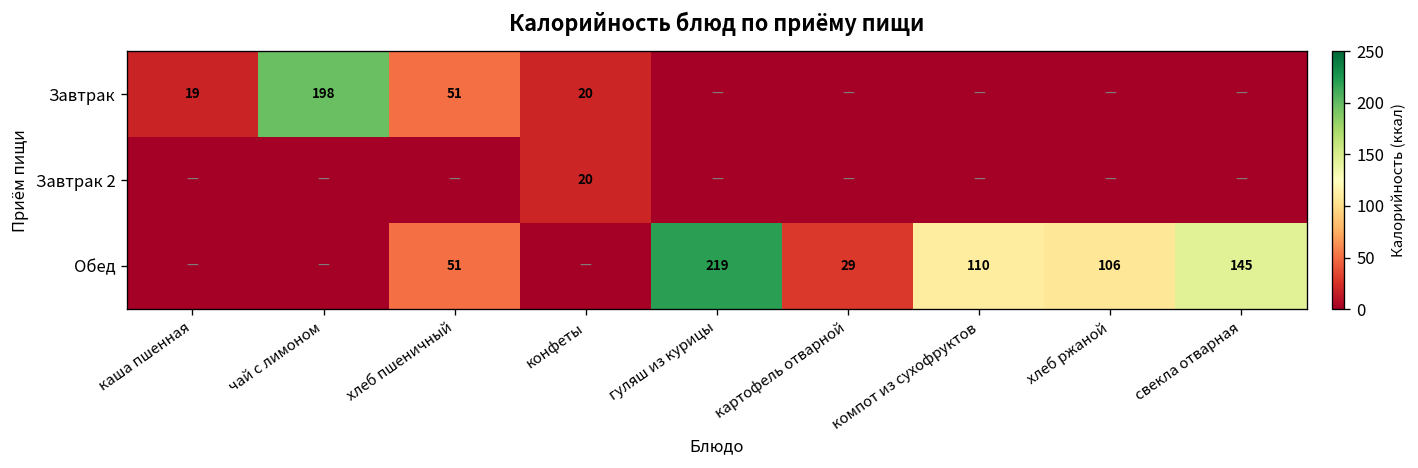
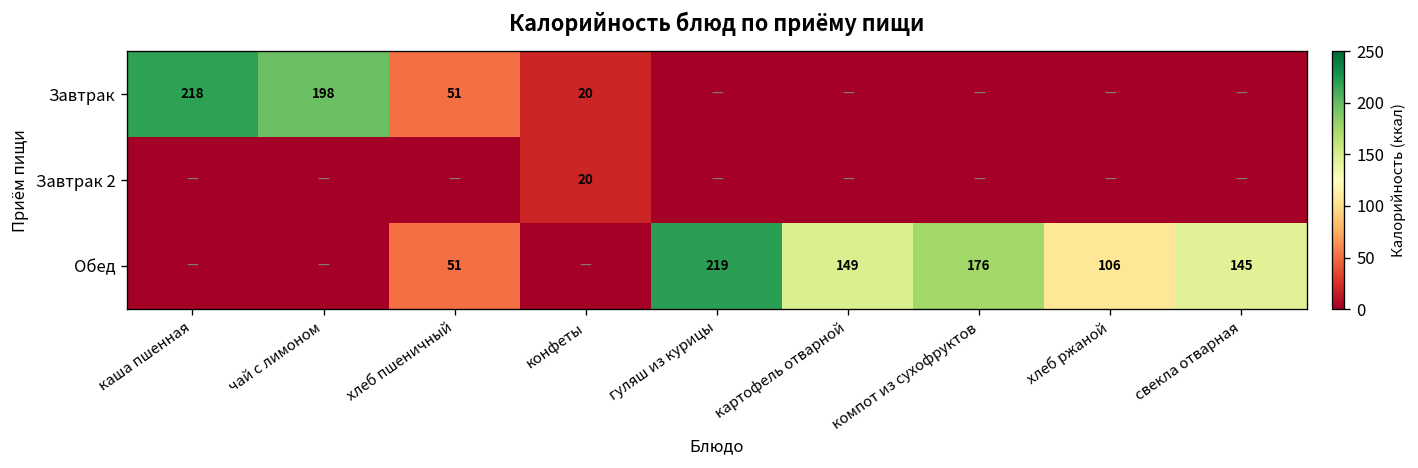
Завтрак, каша пшенная: 19 -> 218
Обед, картофель отварной: 29 -> 149
Обед, компот из сухофруктов: 110 -> 176
